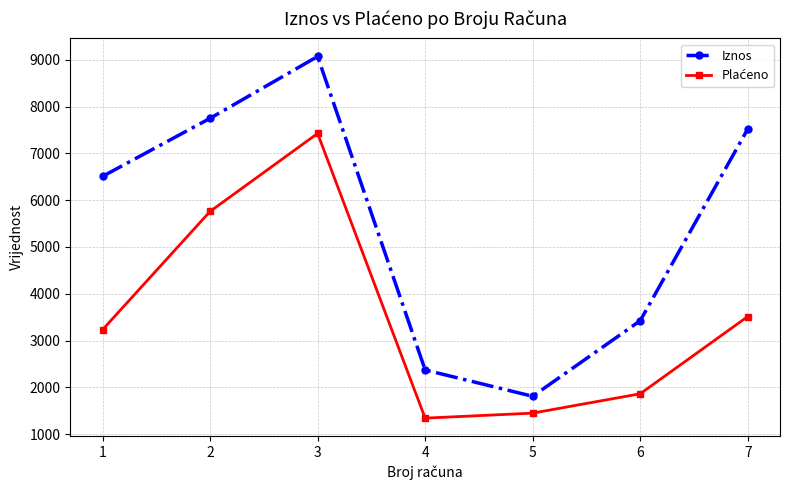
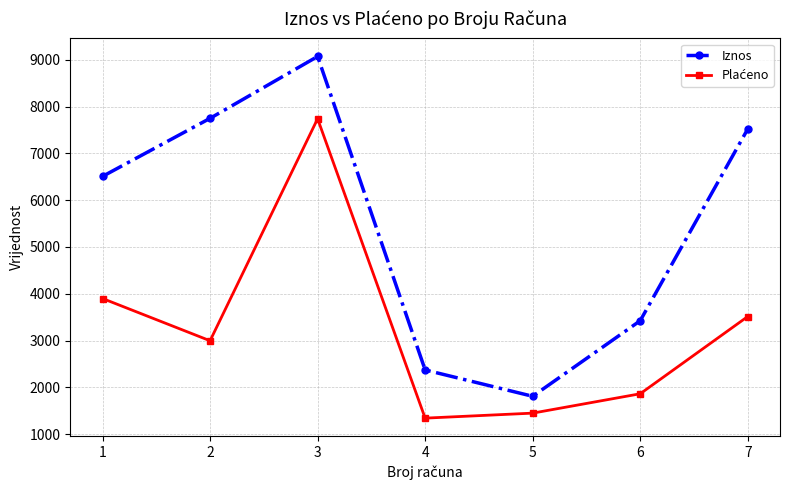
Plaćeno, 1: 3200 -> 3900
Plaćeno, 2: 5800 -> 3000
Plaćeno, 3: 7400 -> 7700
